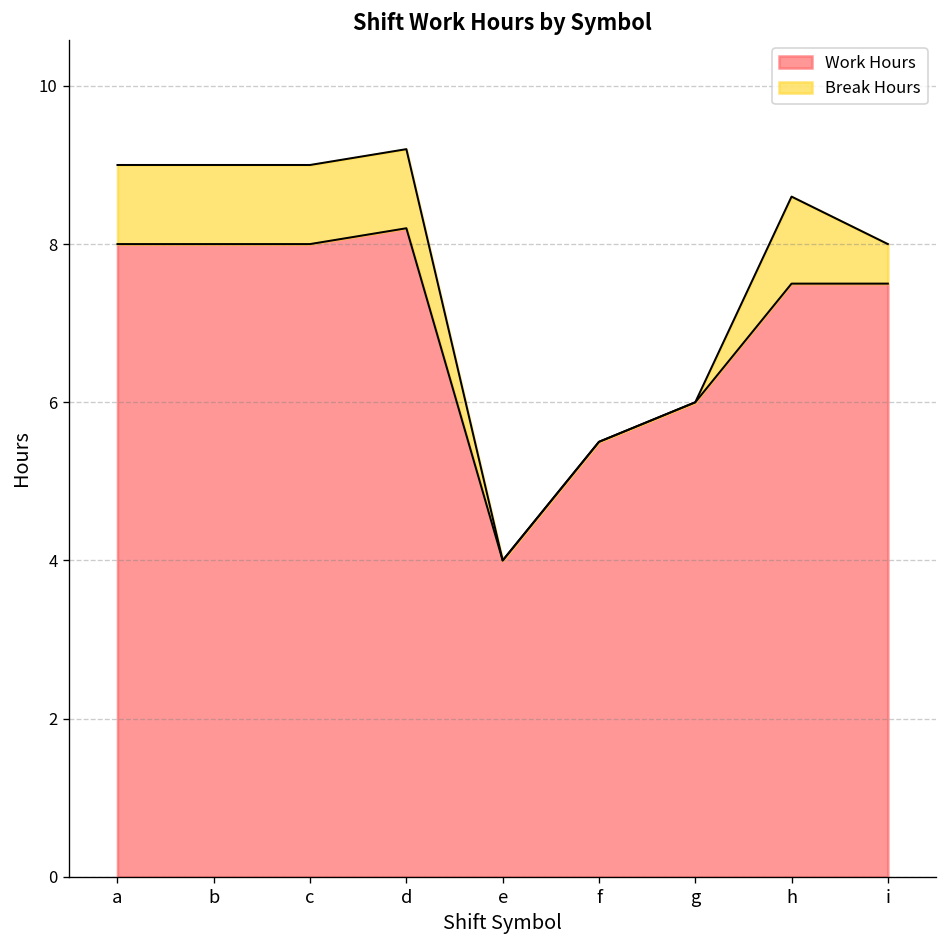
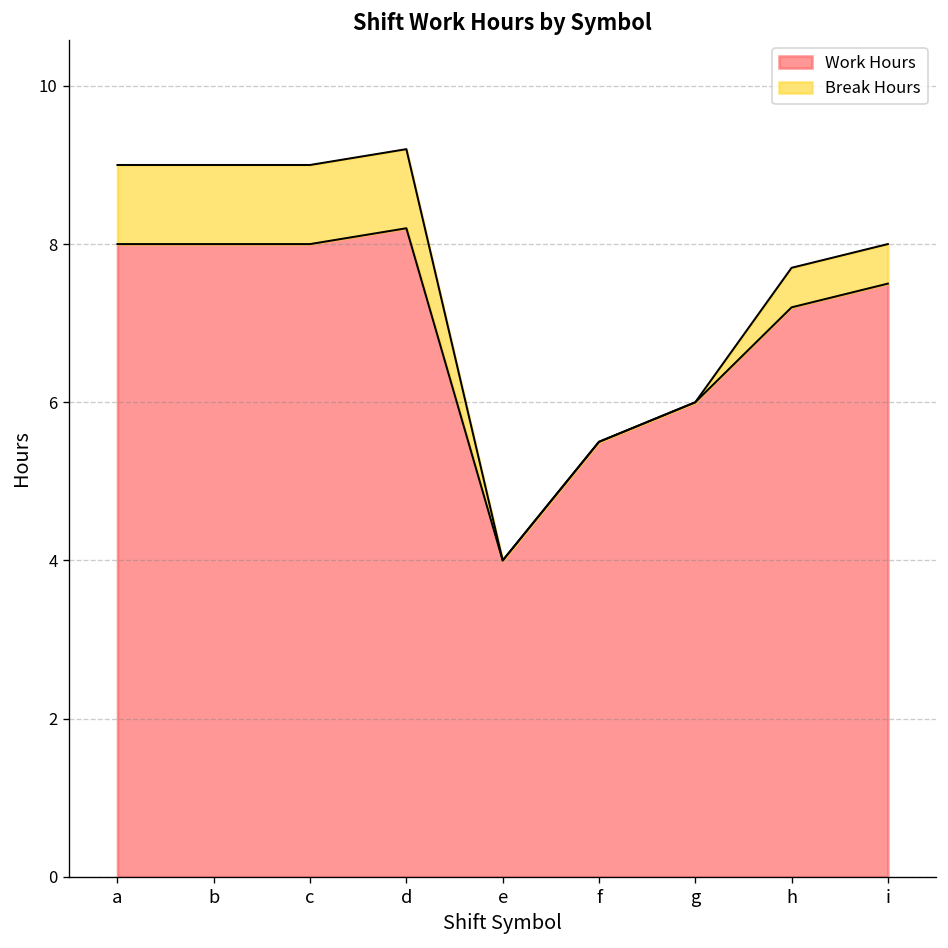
Work Hours, h: 7.5 -> 7.2
Break Hours, h: 1.1 -> 0.5
